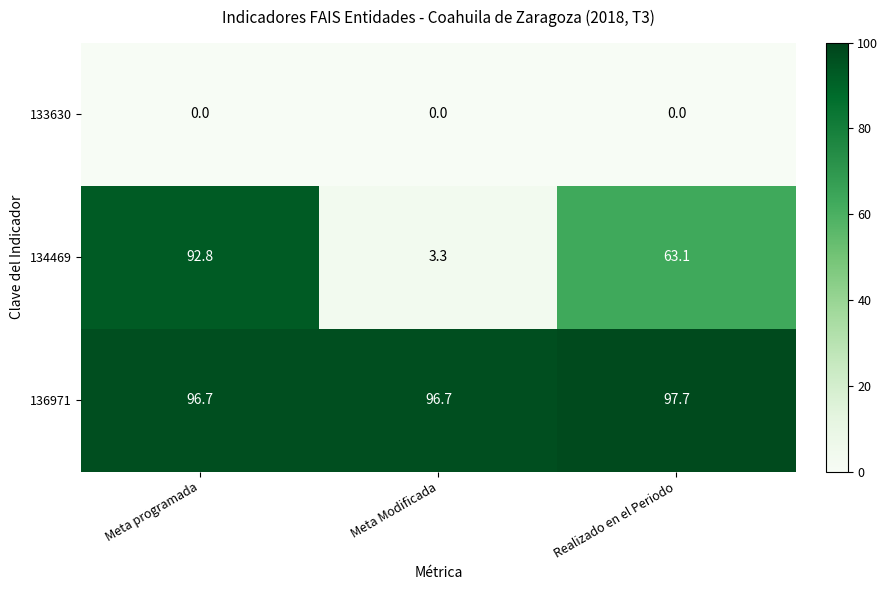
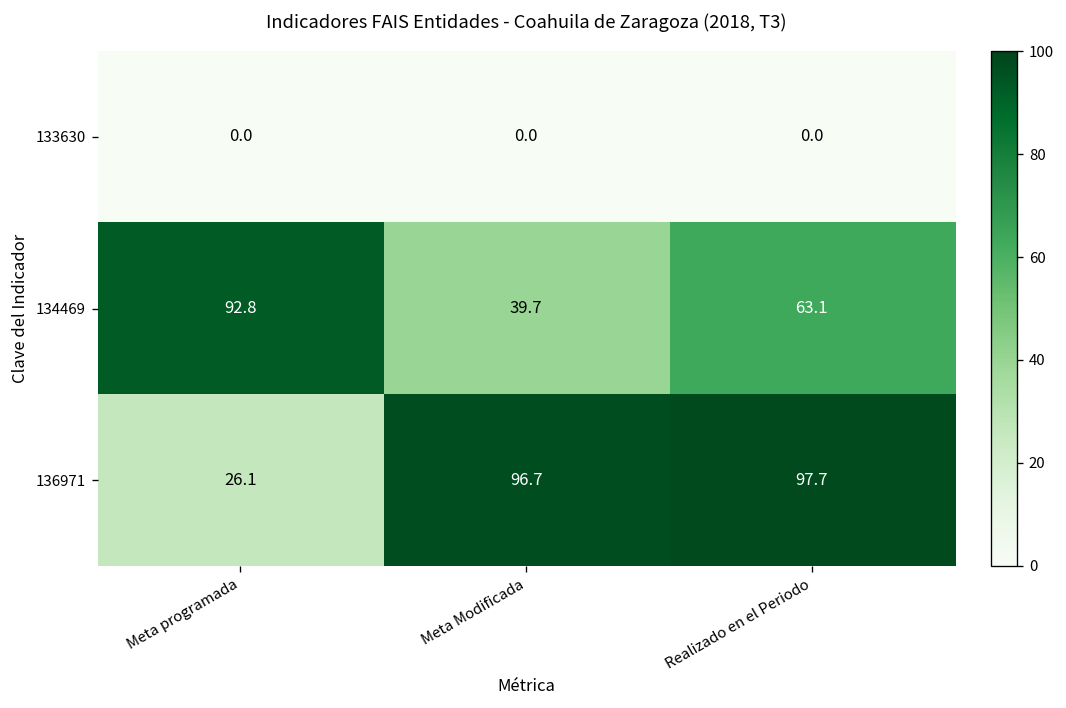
134469, Meta Modificada: 3.3 -> 39.7
136971, Meta programada: 96.7 -> 26.1
